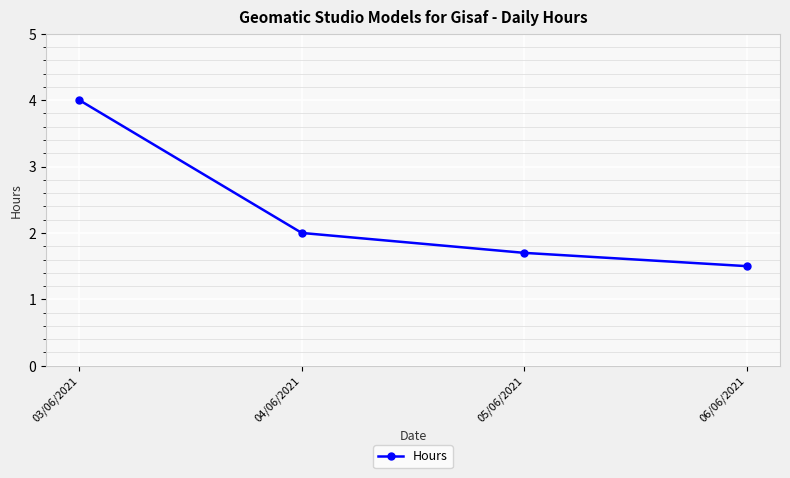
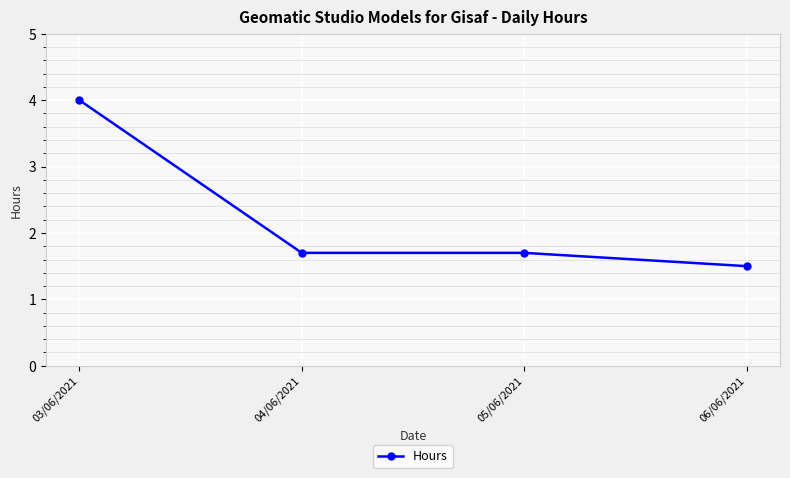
04/06/2021: 2.0 -> 1.7
